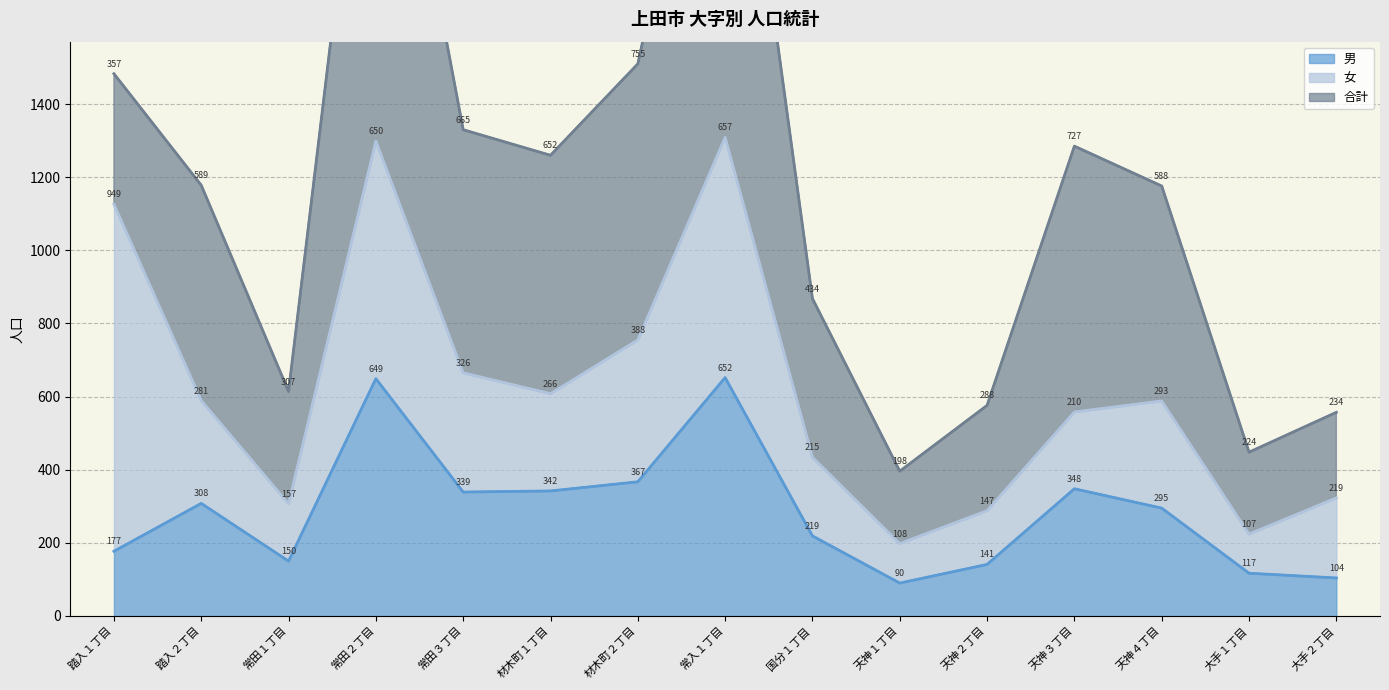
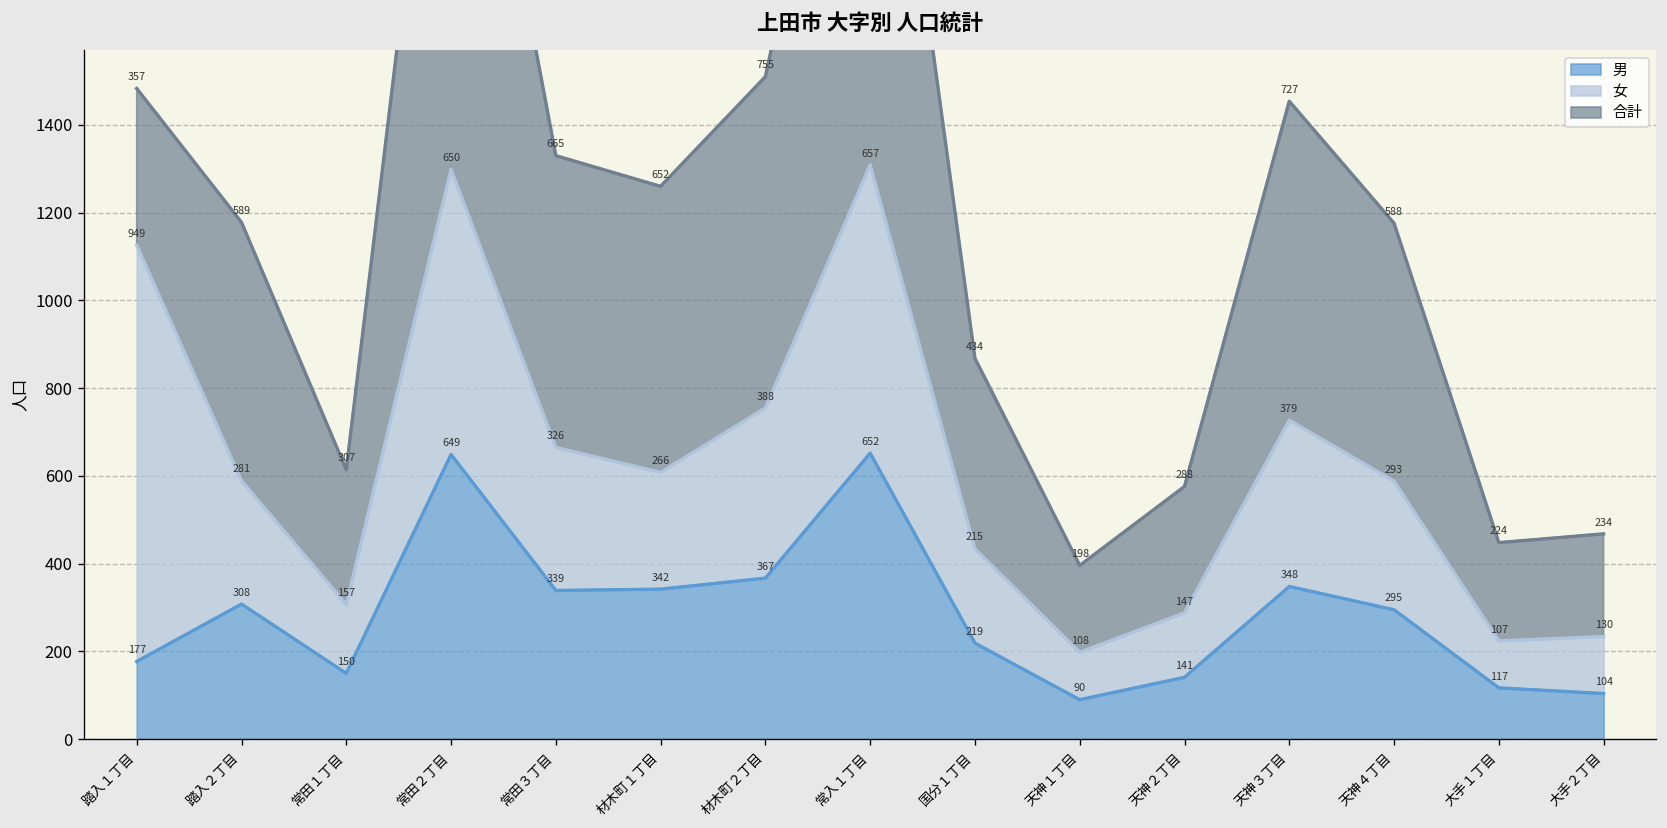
女, 天神３丁目: 210 -> 379
女, 大手２丁目: 219 -> 130
